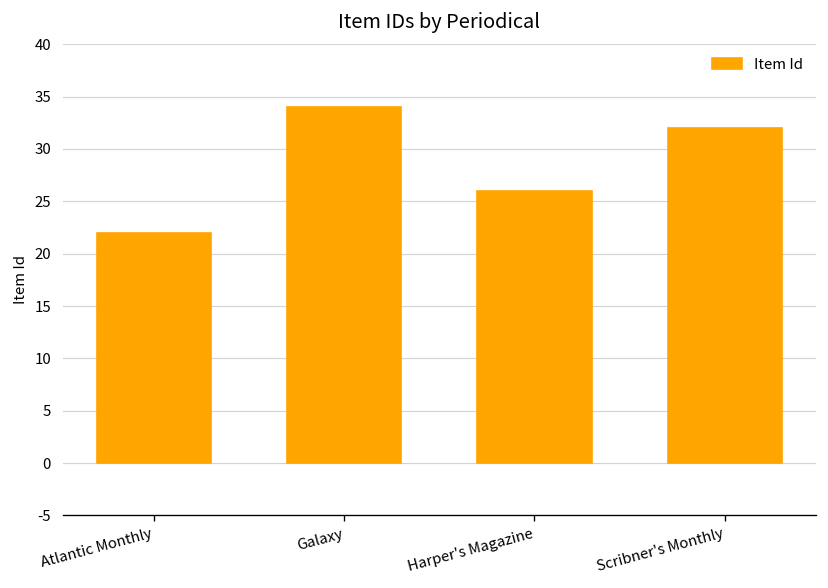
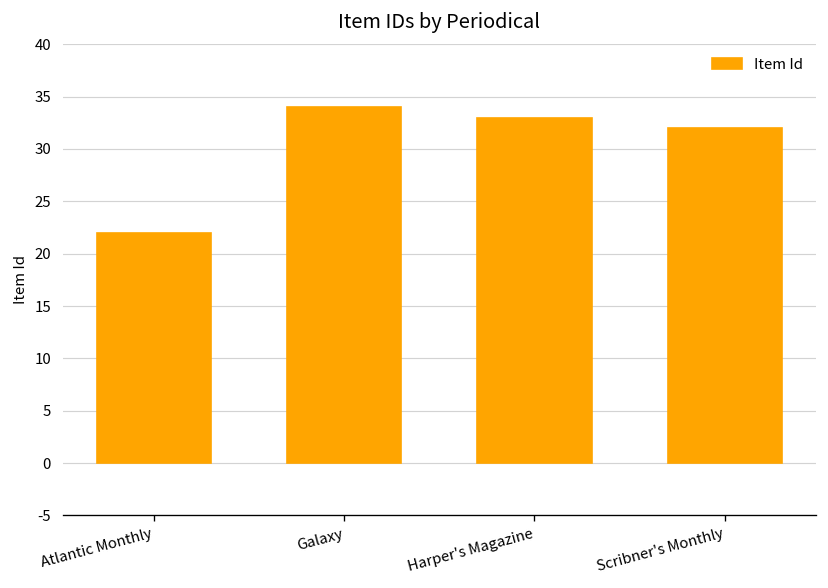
Harper's Magazine: 26 -> 33
